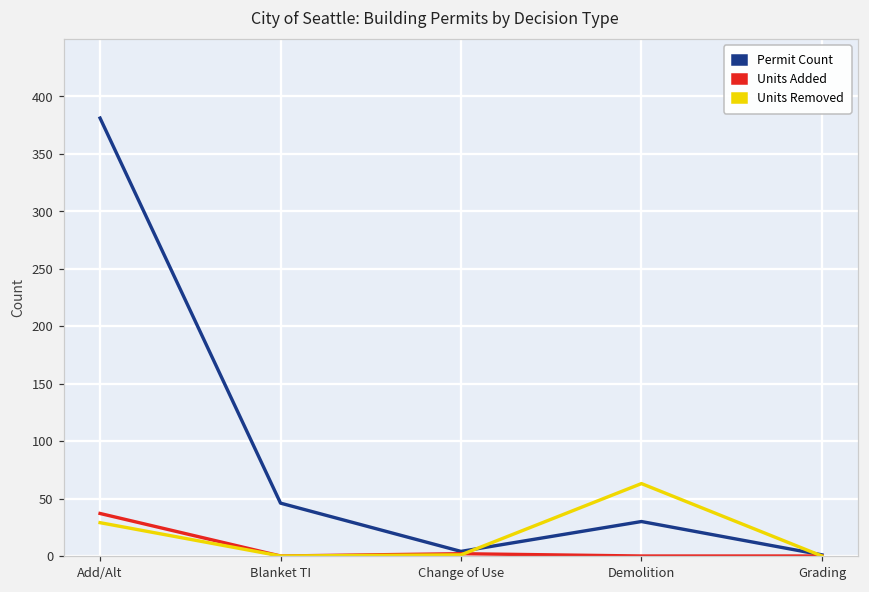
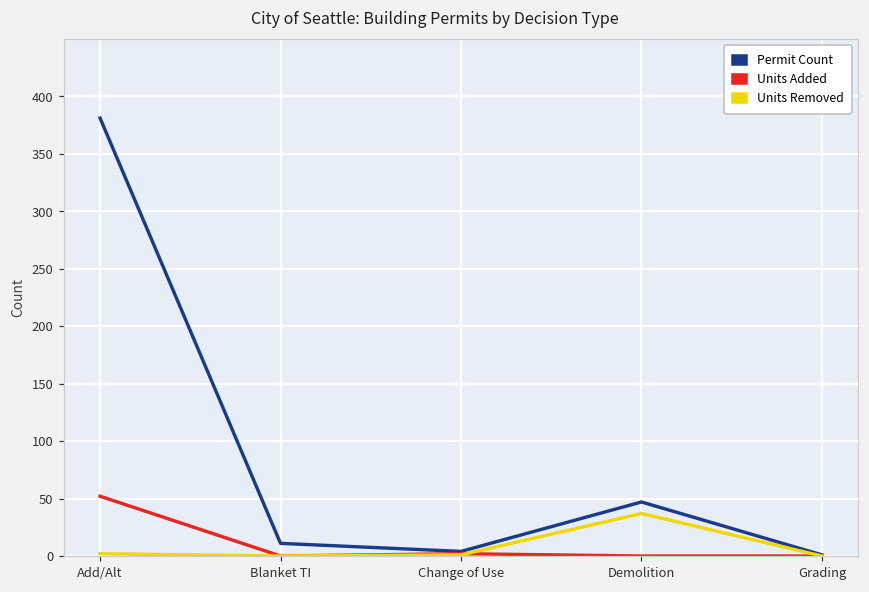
Units Added, Add/Alt: 37 -> 52
Units Removed, Add/Alt: 29 -> 2
Permit Count, Blanket TI: 46 -> 11
Permit Count, Demolition: 30 -> 47
Units Removed, Demolition: 63 -> 37
